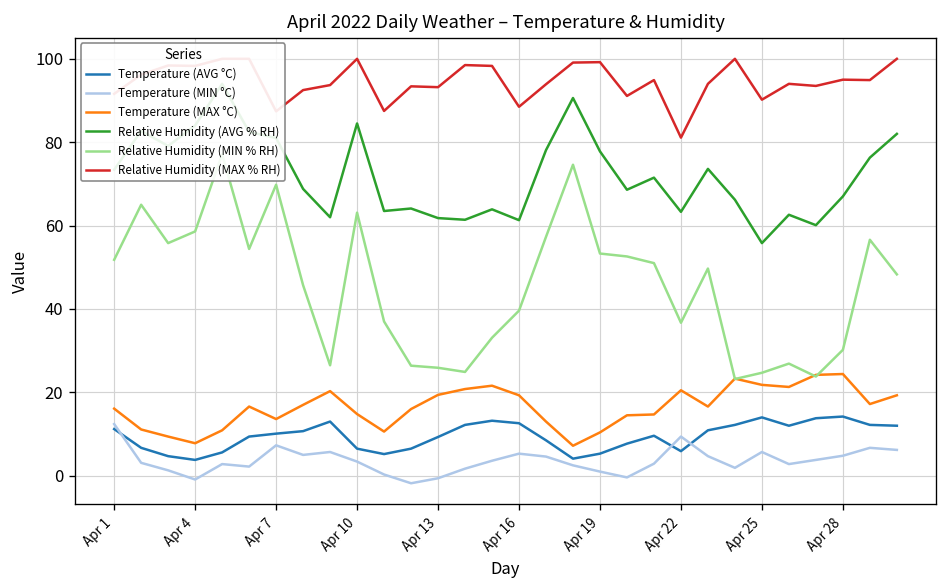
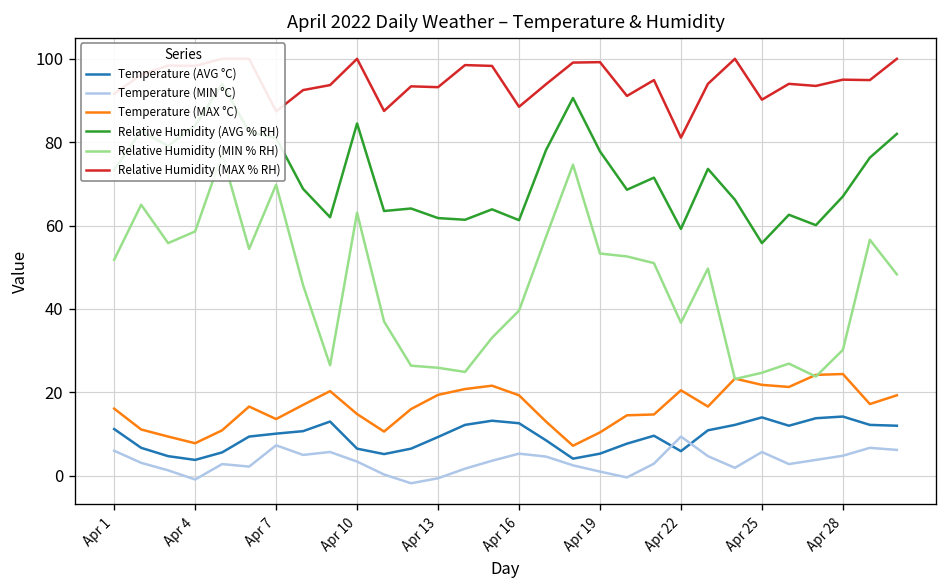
Temperature (MIN °C), Apr 1: 12 -> 6
Relative Humidity (AVG % RH), Apr 22: 63 -> 59
